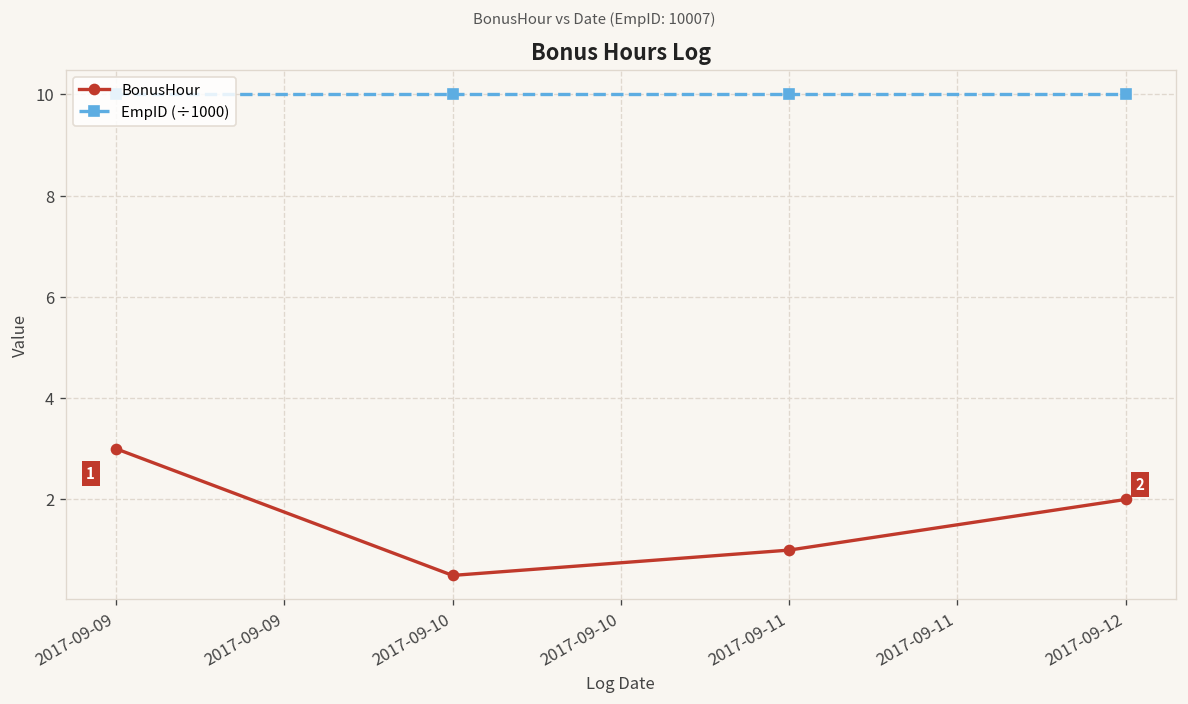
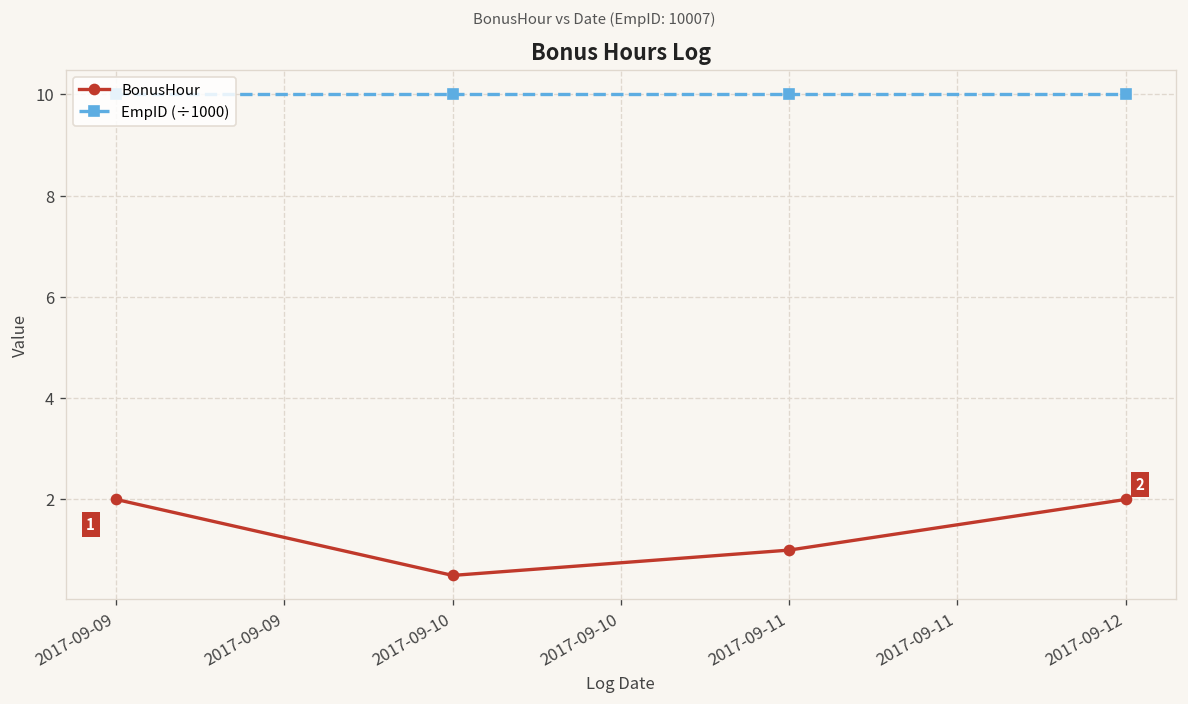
BonusHour, 2017-09-09: 3 -> 2
